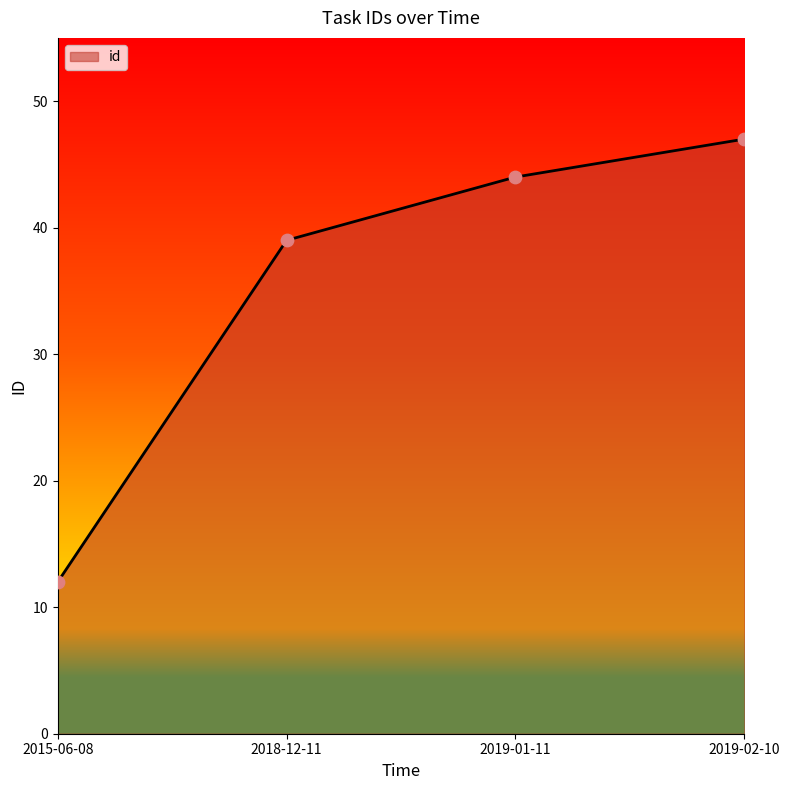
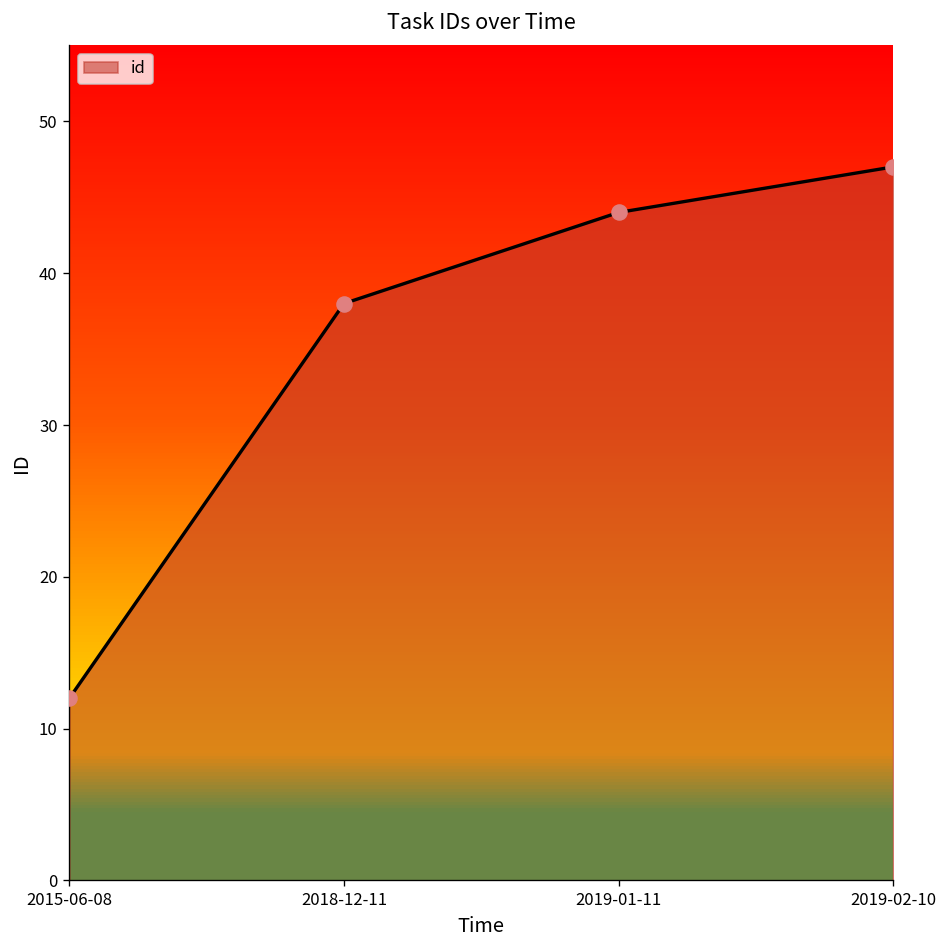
2018-12-11: 39 -> 38
